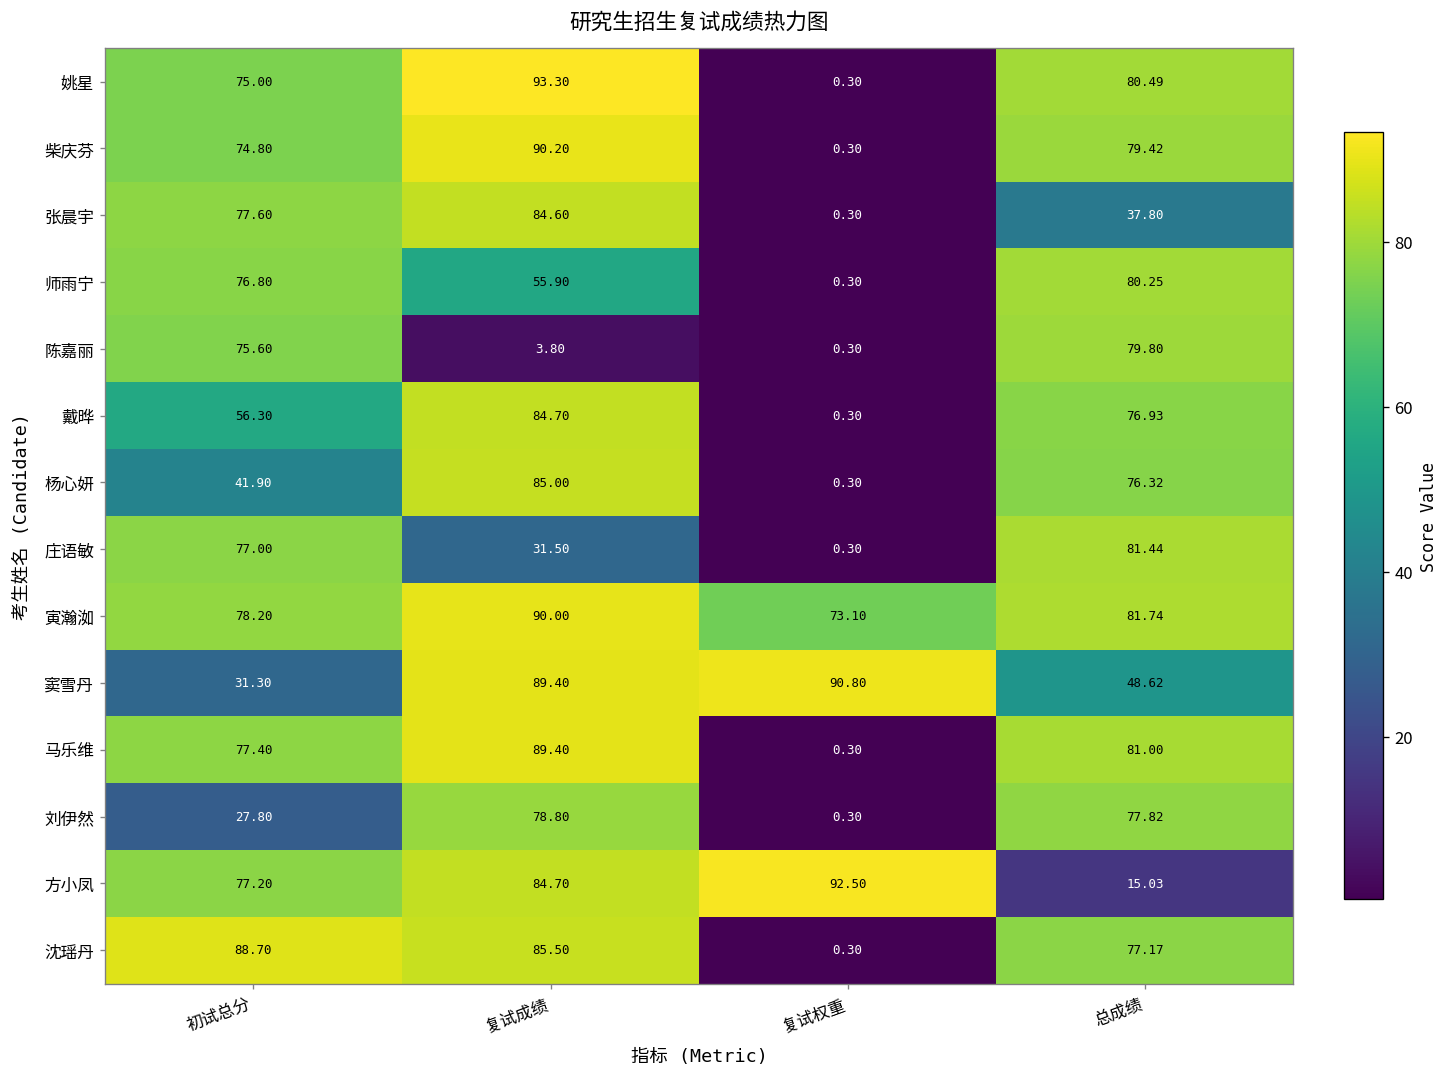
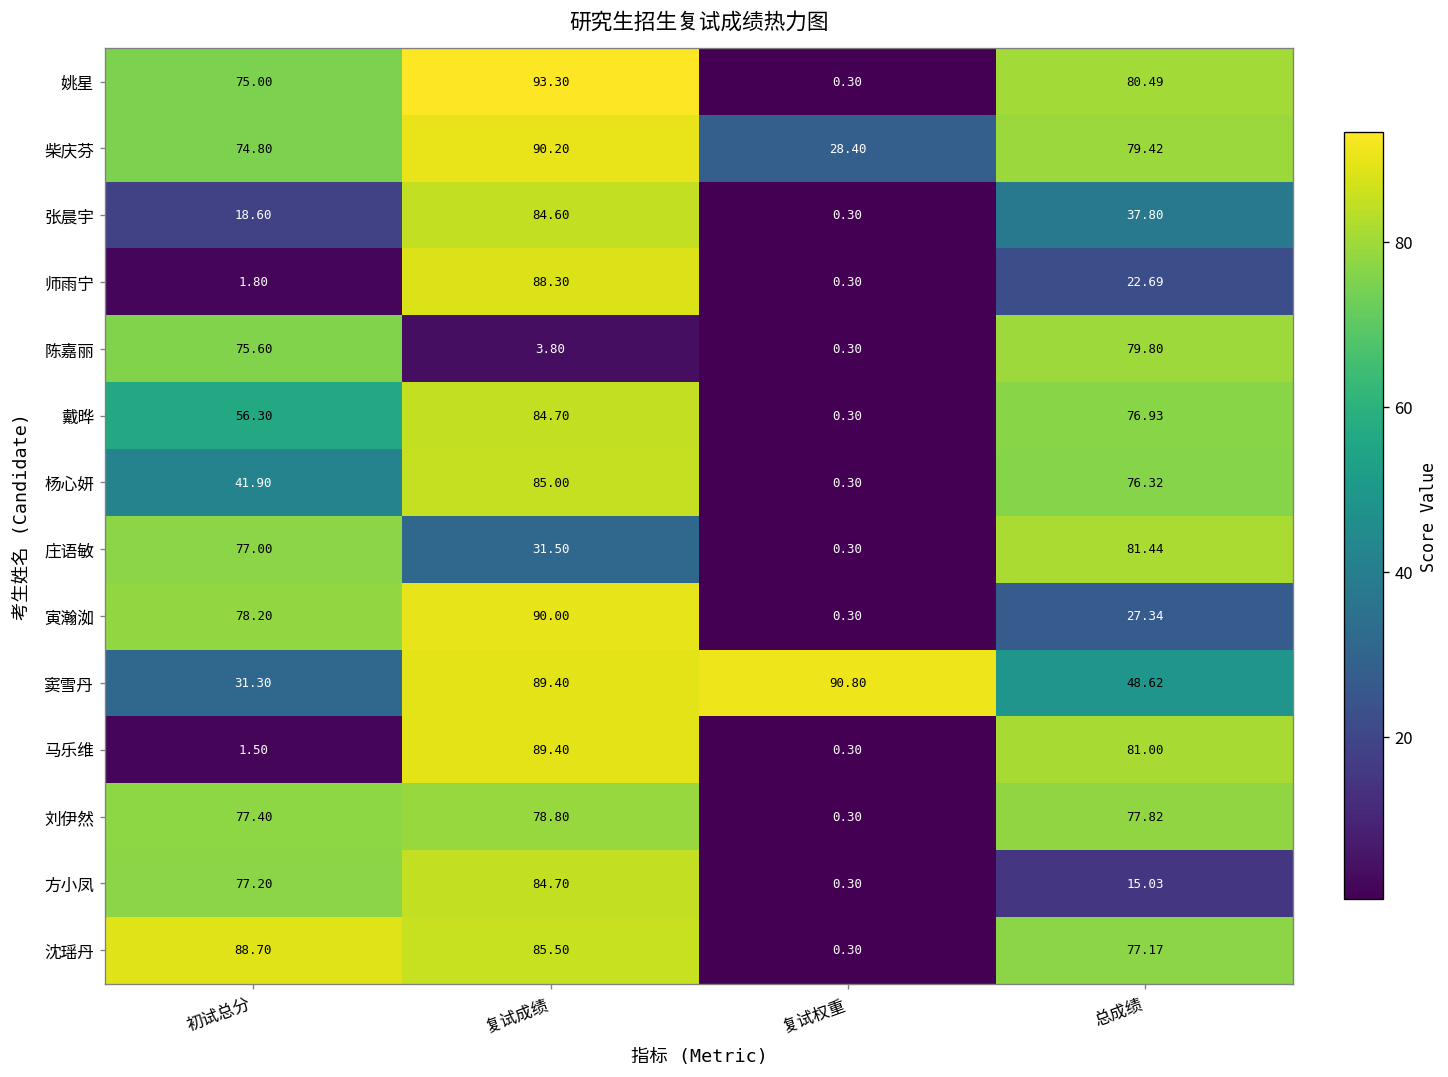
柴庆芬, 复试权重: 0.30 -> 28.40
张晨宇, 初试总分: 77.60 -> 18.60
师雨宁, 初试总分: 76.80 -> 1.80
师雨宁, 复试成绩: 55.90 -> 88.30
师雨宁, 总成绩: 80.25 -> 22.69
寅瀚洳, 复试权重: 73.10 -> 0.30
寅瀚洳, 总成绩: 81.74 -> 27.34
马乐维, 初试总分: 77.40 -> 1.50
刘伊然, 初试总分: 27.80 -> 77.40
方小凤, 复试权重: 92.50 -> 0.30
